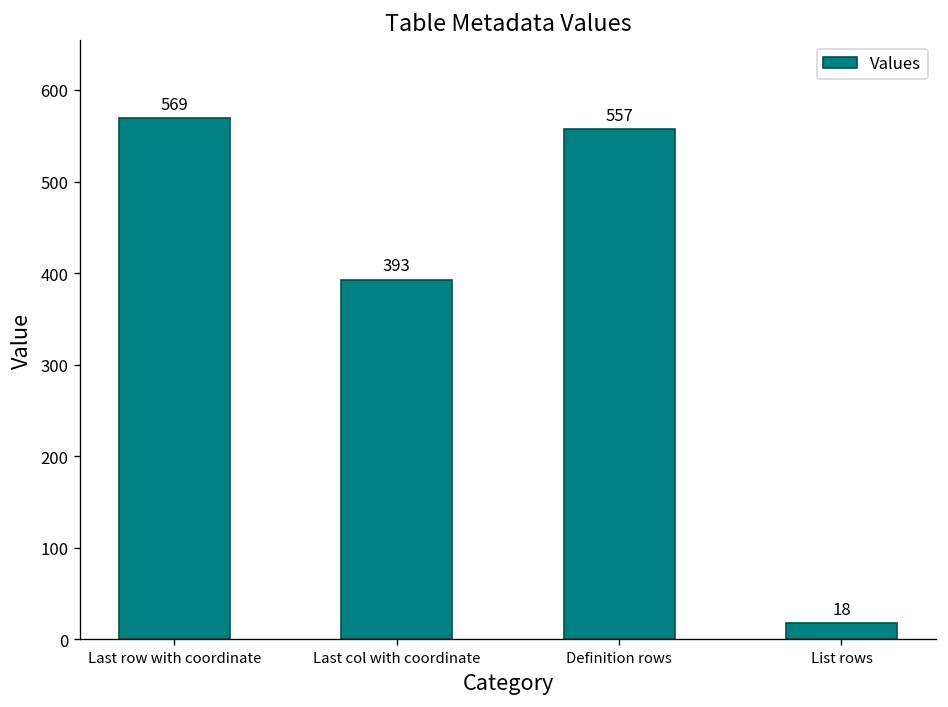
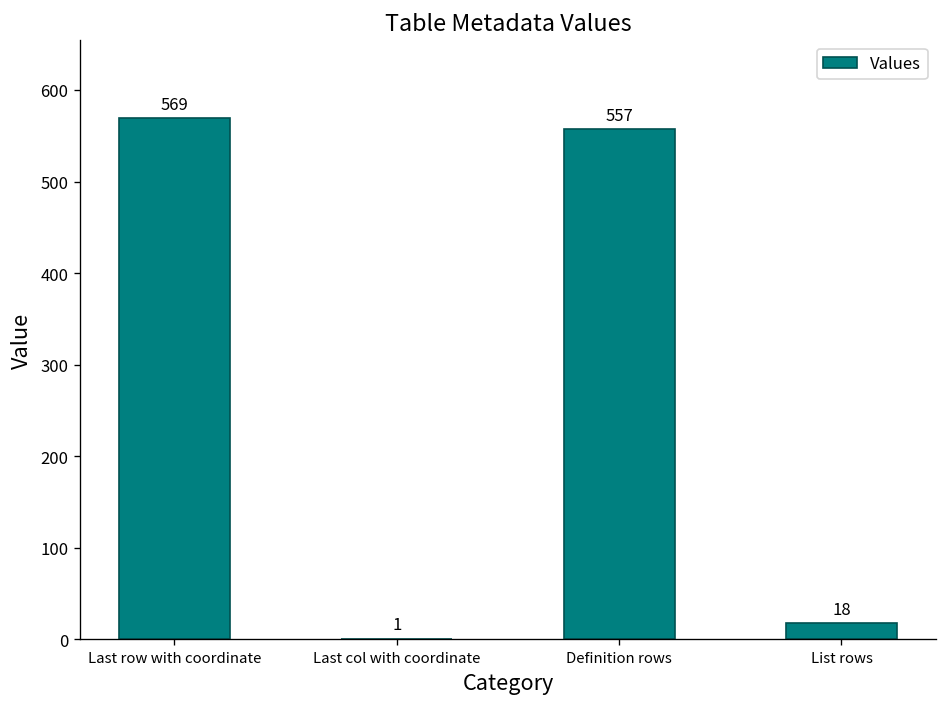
Last col with coordinate: 393 -> 1
